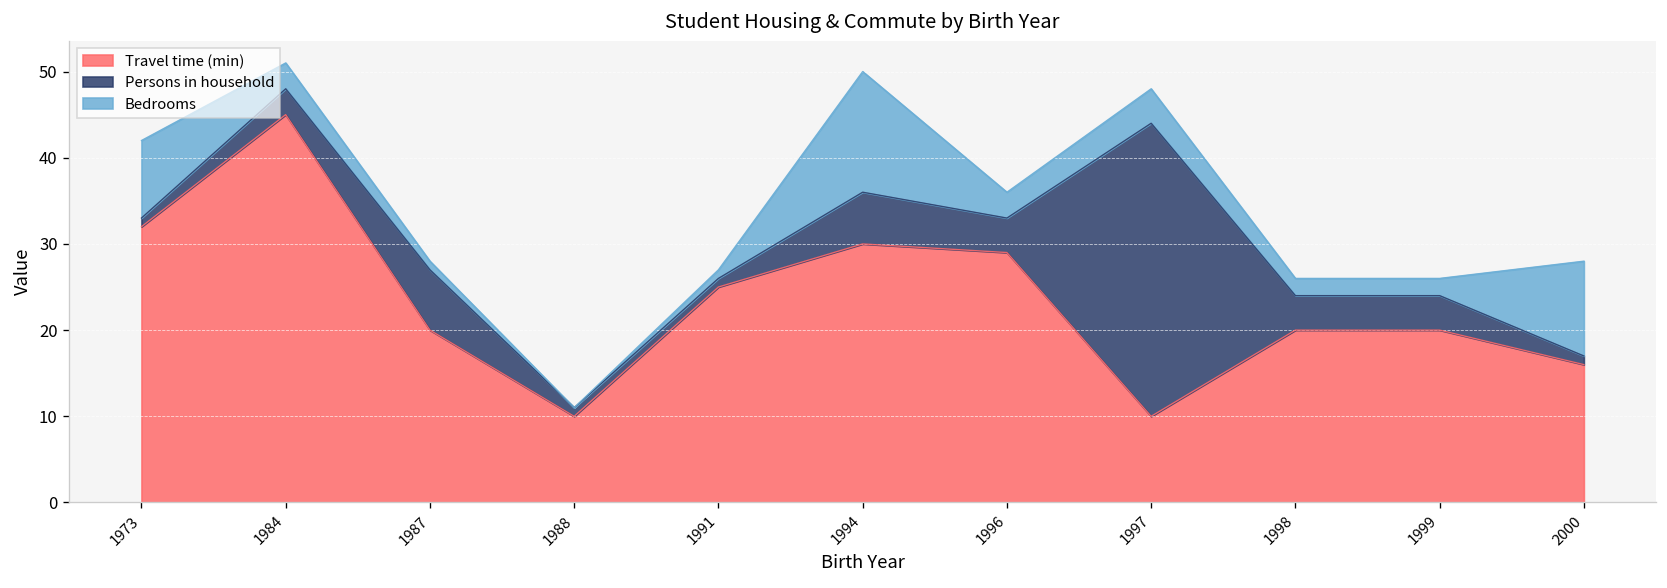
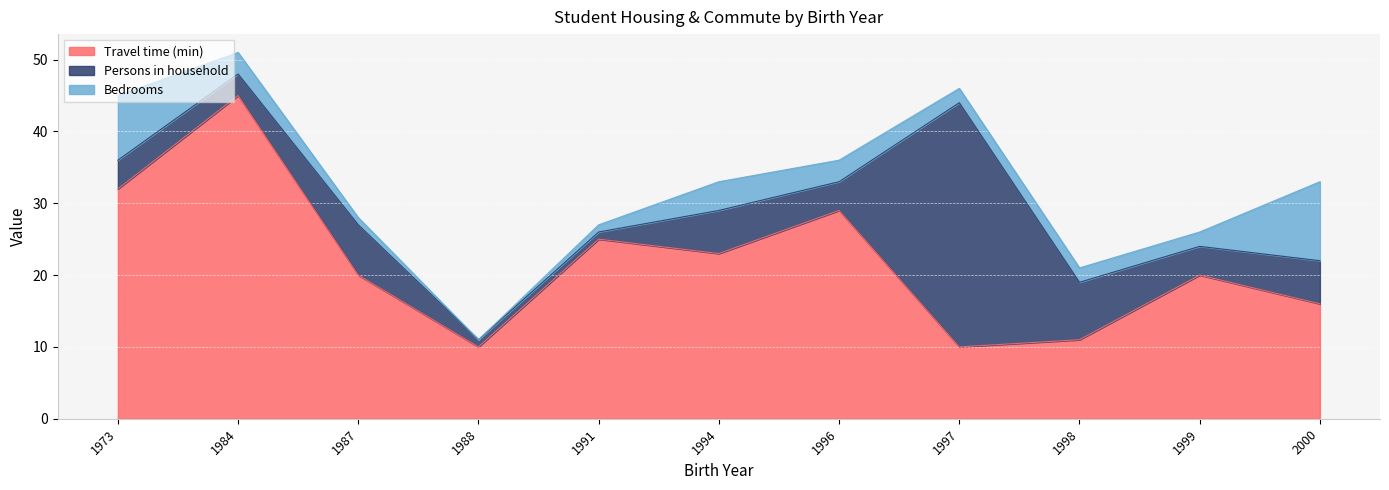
Persons in household, 1973: 1 -> 4
Travel time (min), 1994: 30 -> 23
Bedrooms, 1994: 14 -> 4
Bedrooms, 1997: 4 -> 2
Travel time (min), 1998: 20 -> 11
Persons in household, 1998: 4 -> 8
Persons in household, 2000: 1 -> 6
